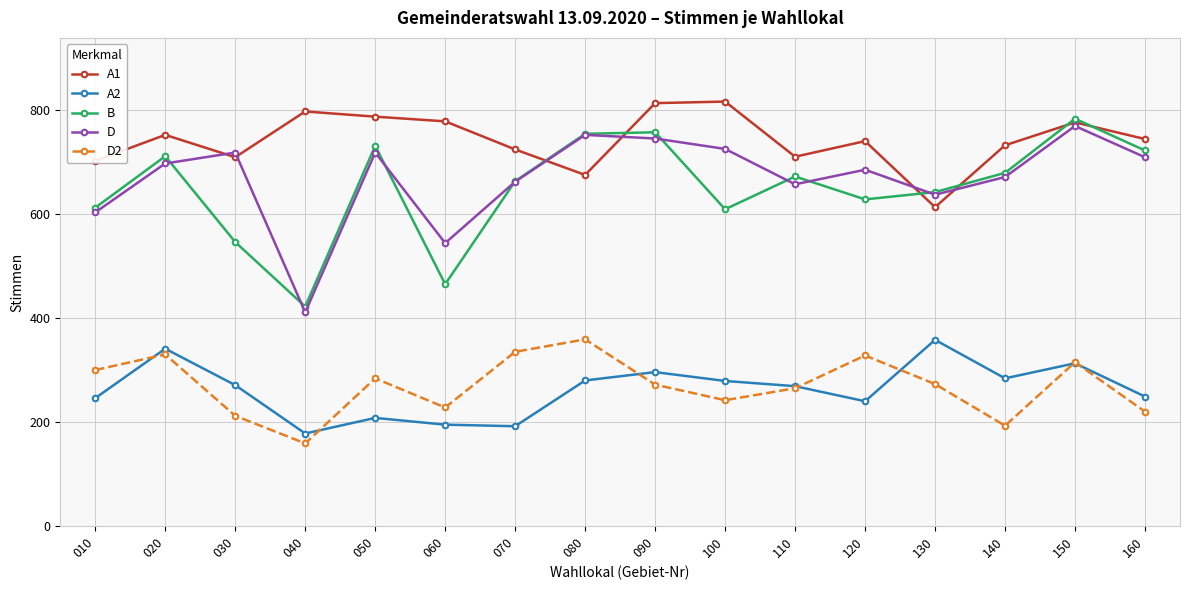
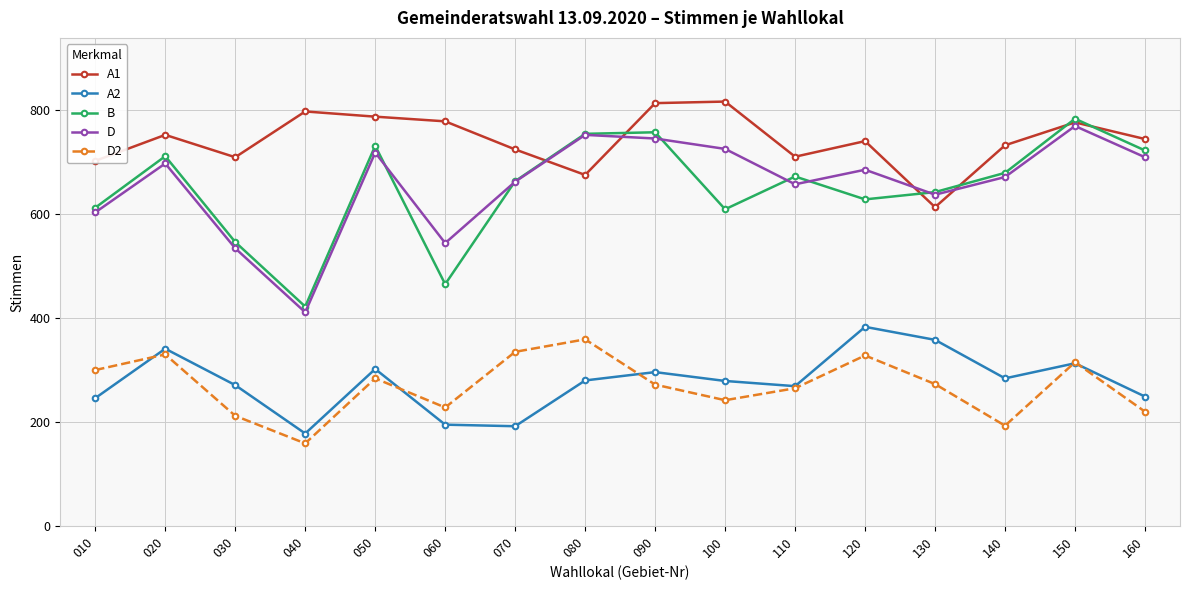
D, 030: 720 -> 530
A2, 050: 210 -> 300
A2, 120: 240 -> 380
